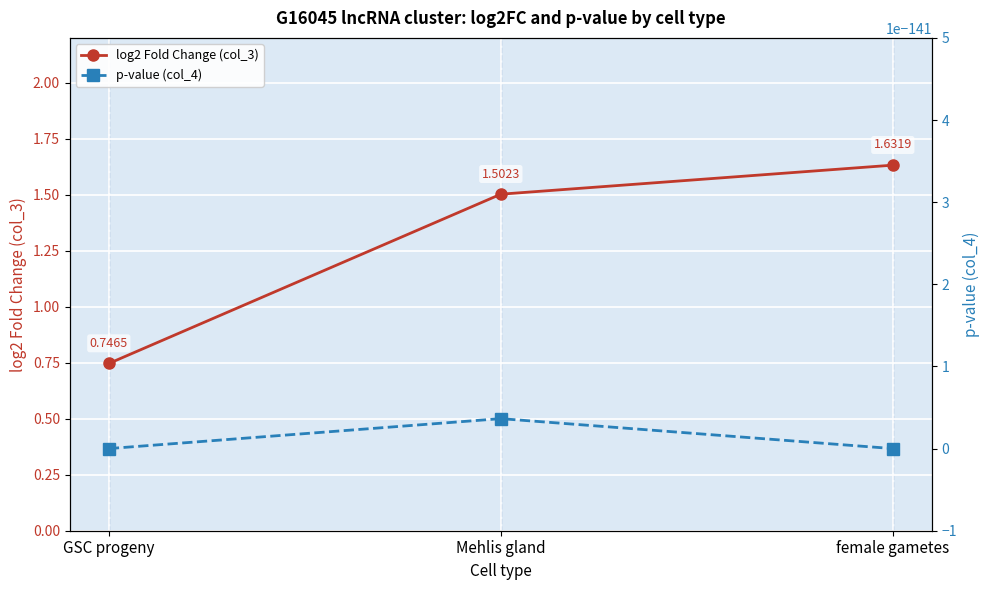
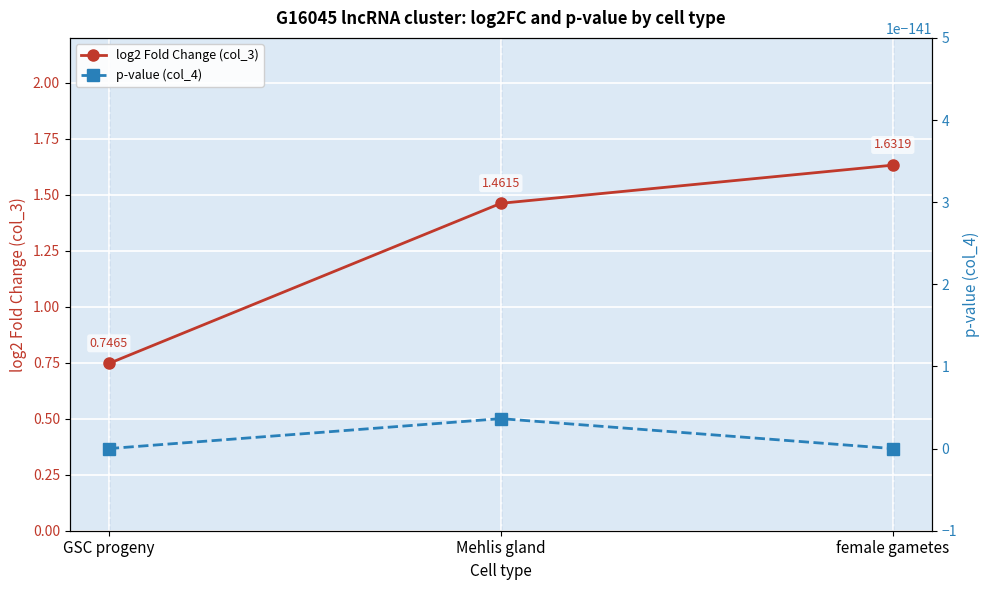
log2 Fold Change (col_3), Mehlis gland: 1.5023 -> 1.4615
